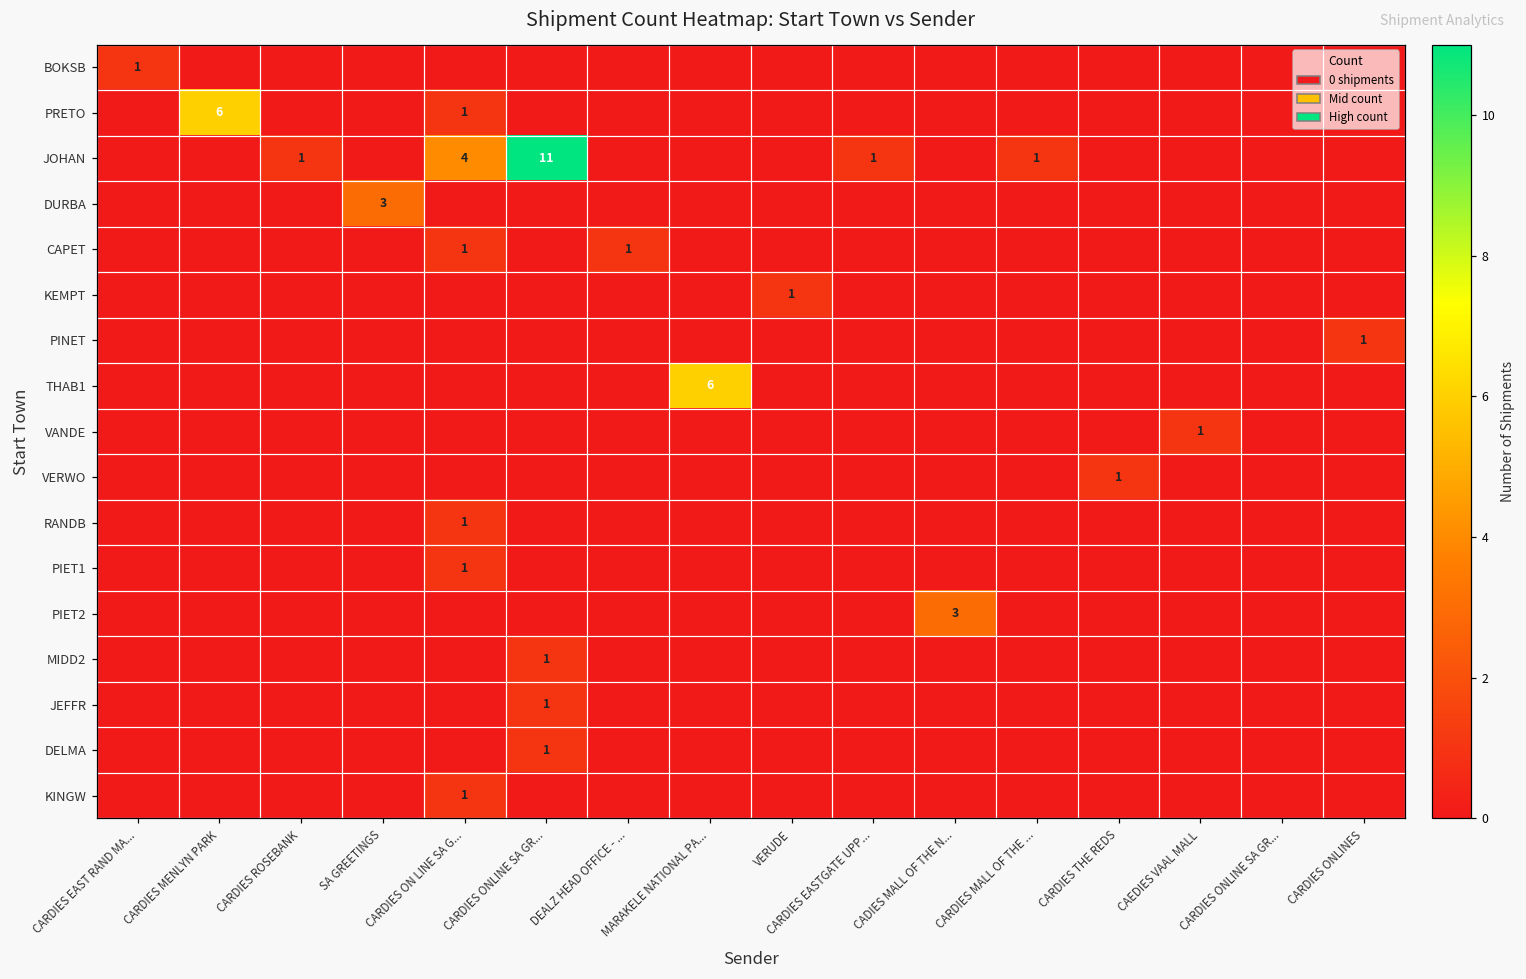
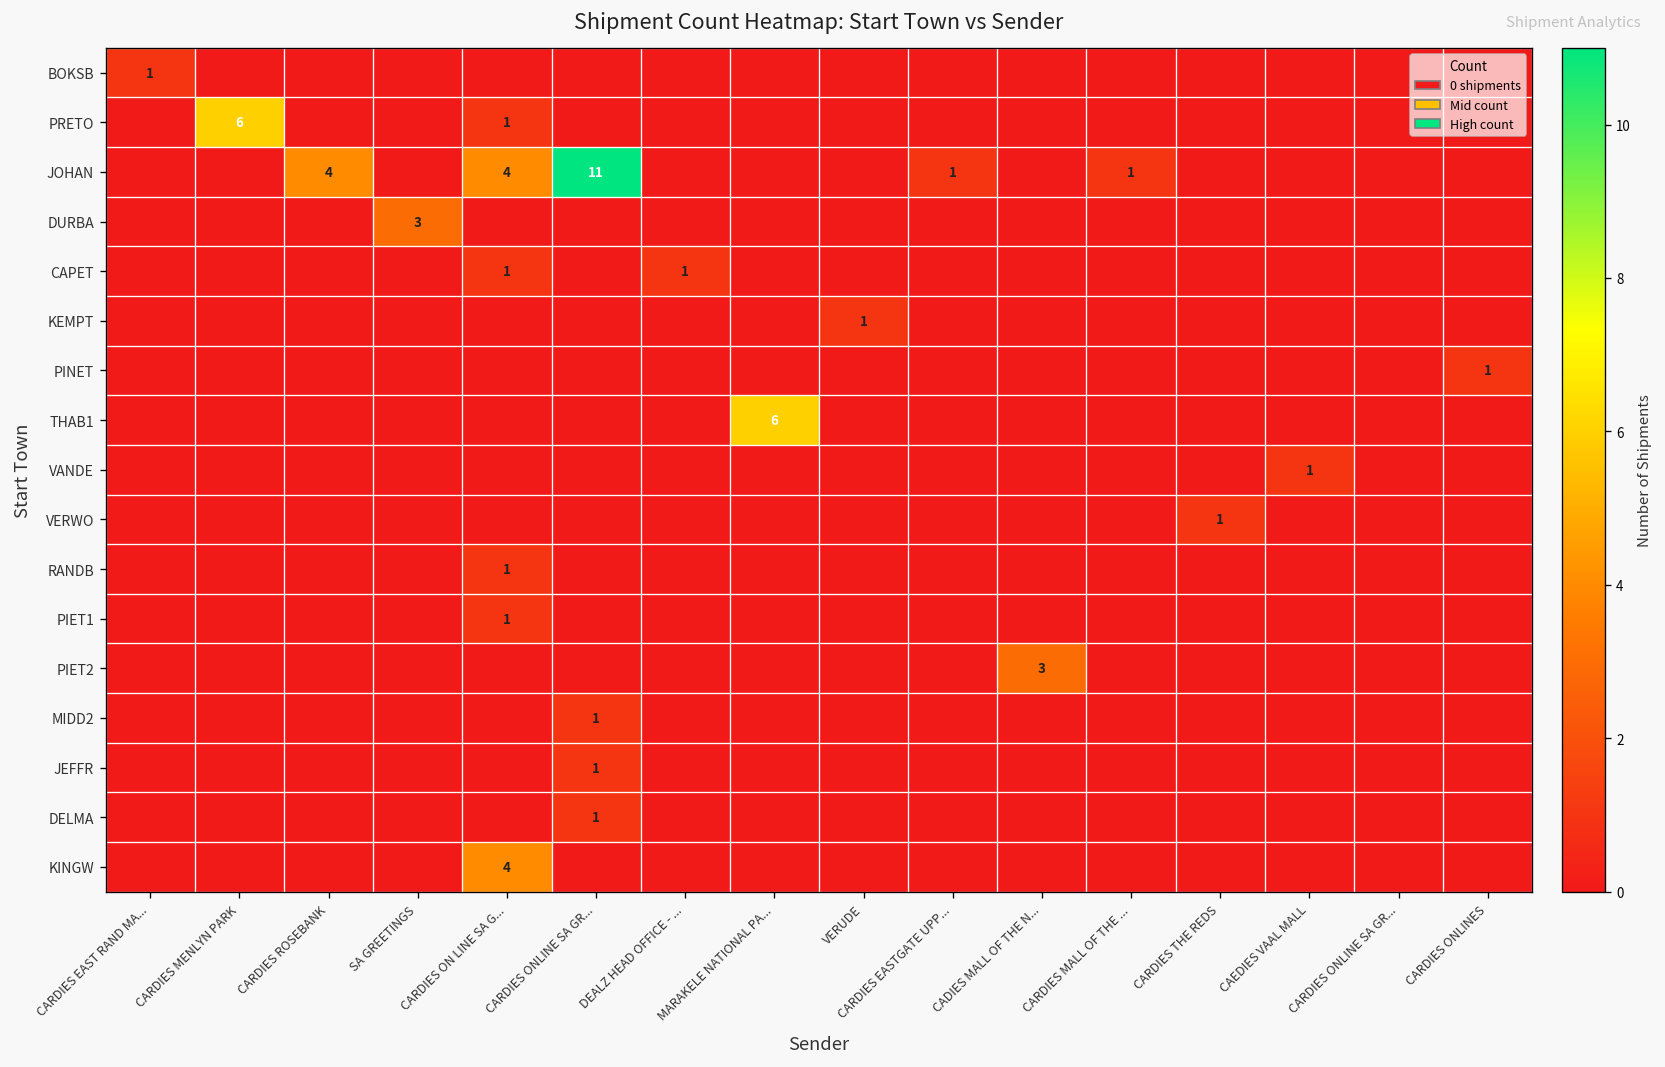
JOHAN, CARDIES ROSEBANK: 1 -> 4
KINGW, CARDIES ON LINE SA G...: 1 -> 4
